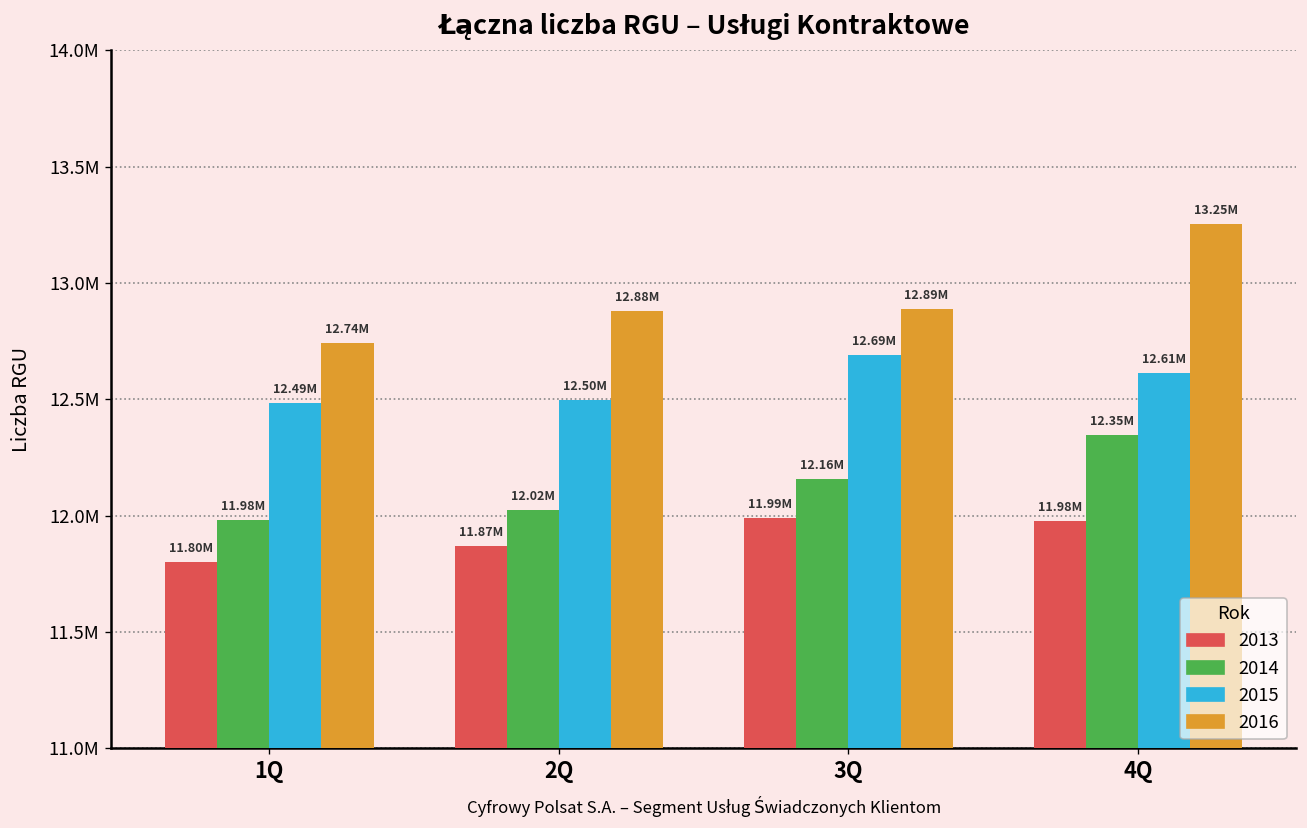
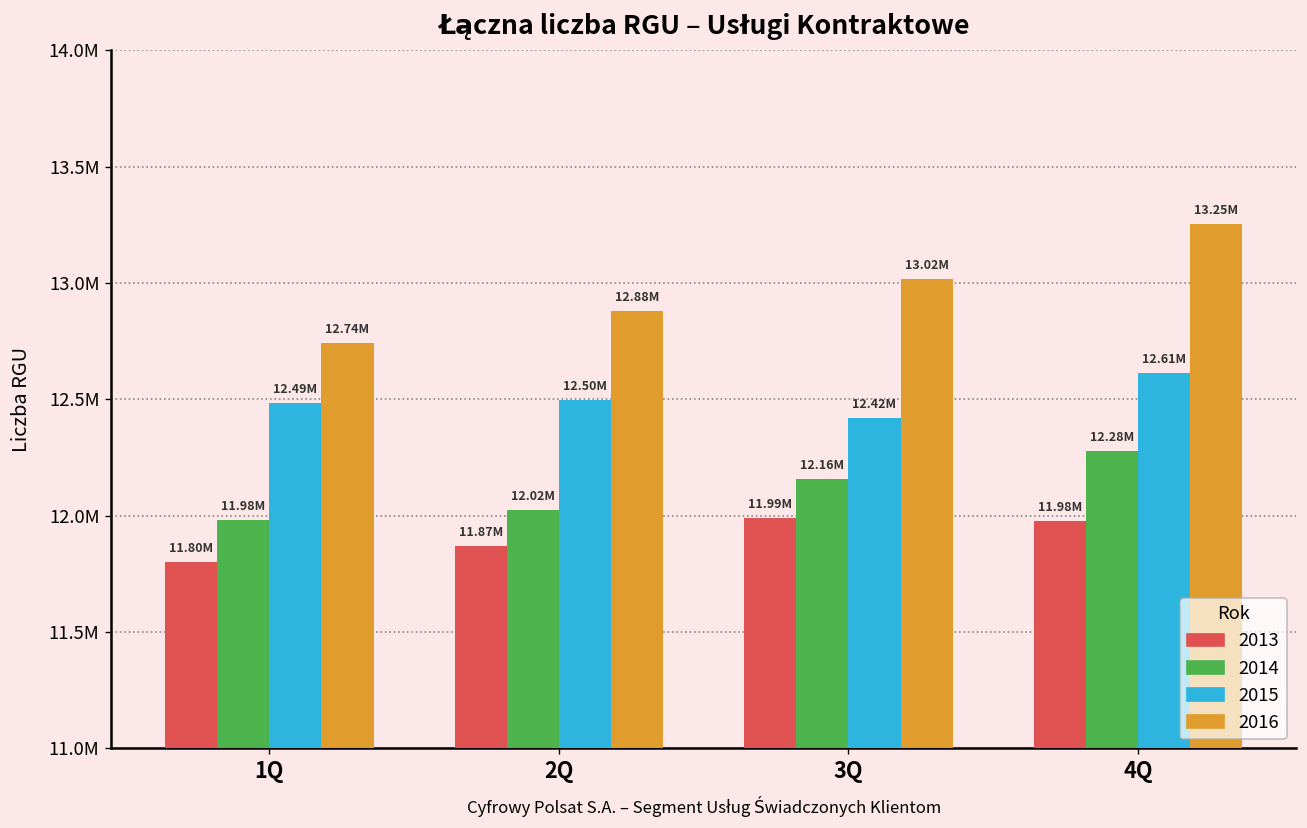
2015, 3Q: 12.69M -> 12.42M
2016, 3Q: 12.89M -> 13.02M
2014, 4Q: 12.35M -> 12.28M
